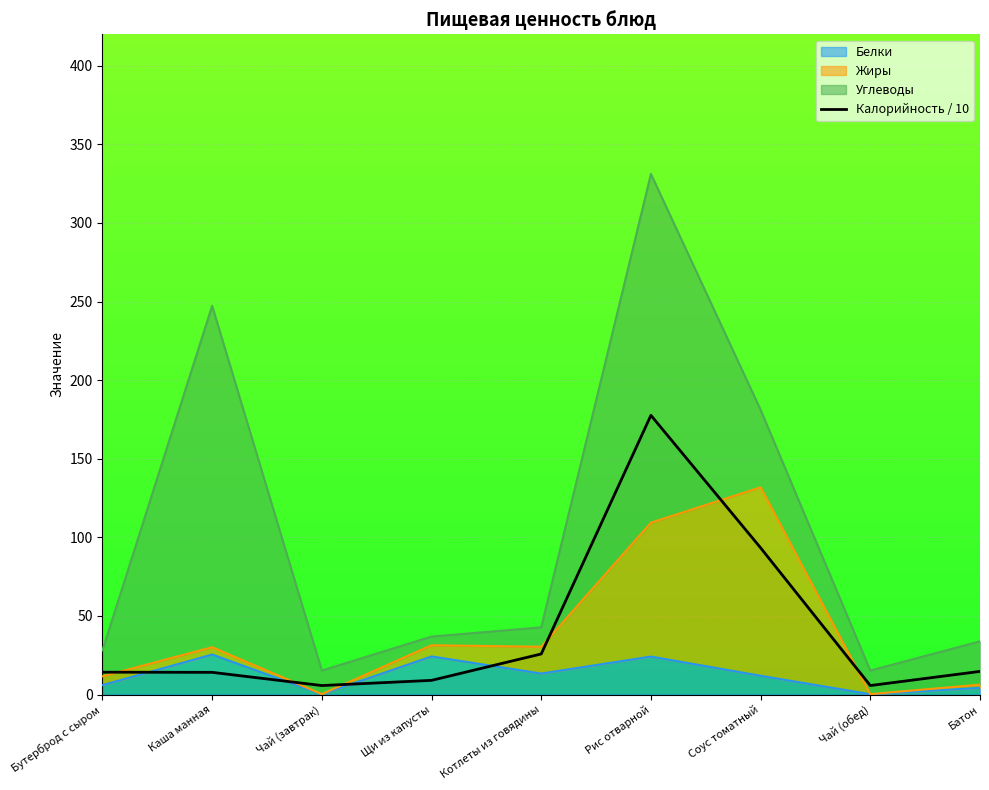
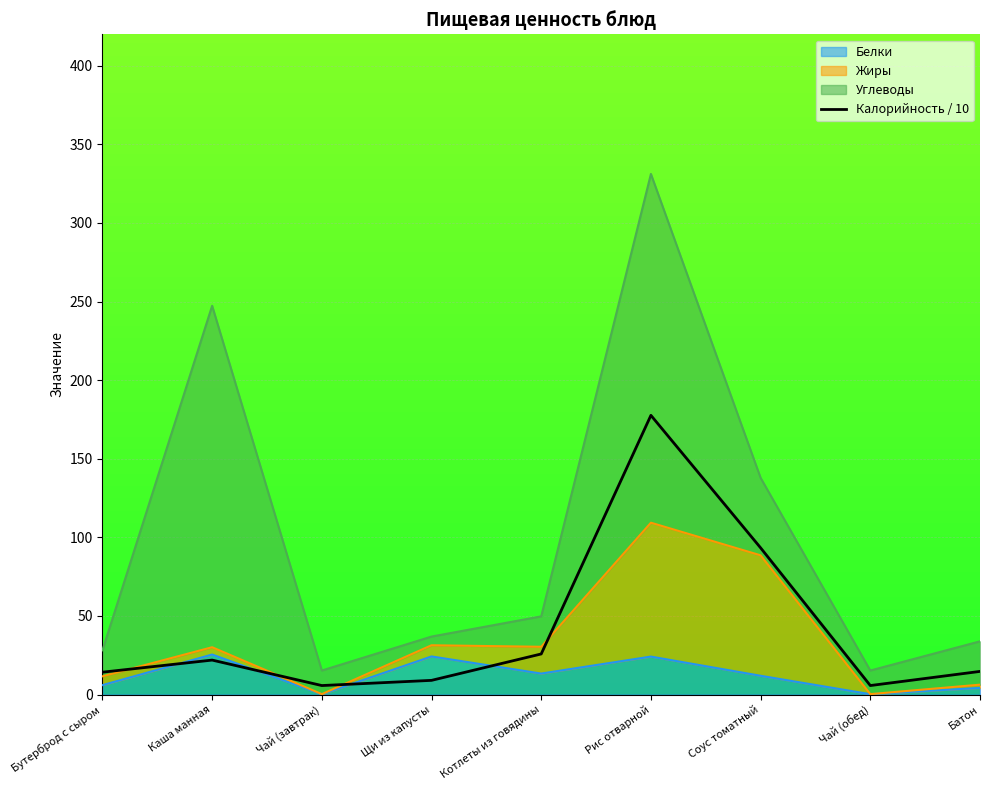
Калорийность / 10, Каша манная: 14 -> 22
Углеводы, Котлеты из говядины: 12 -> 19
Жиры, Соус томатный: 120 -> 77
